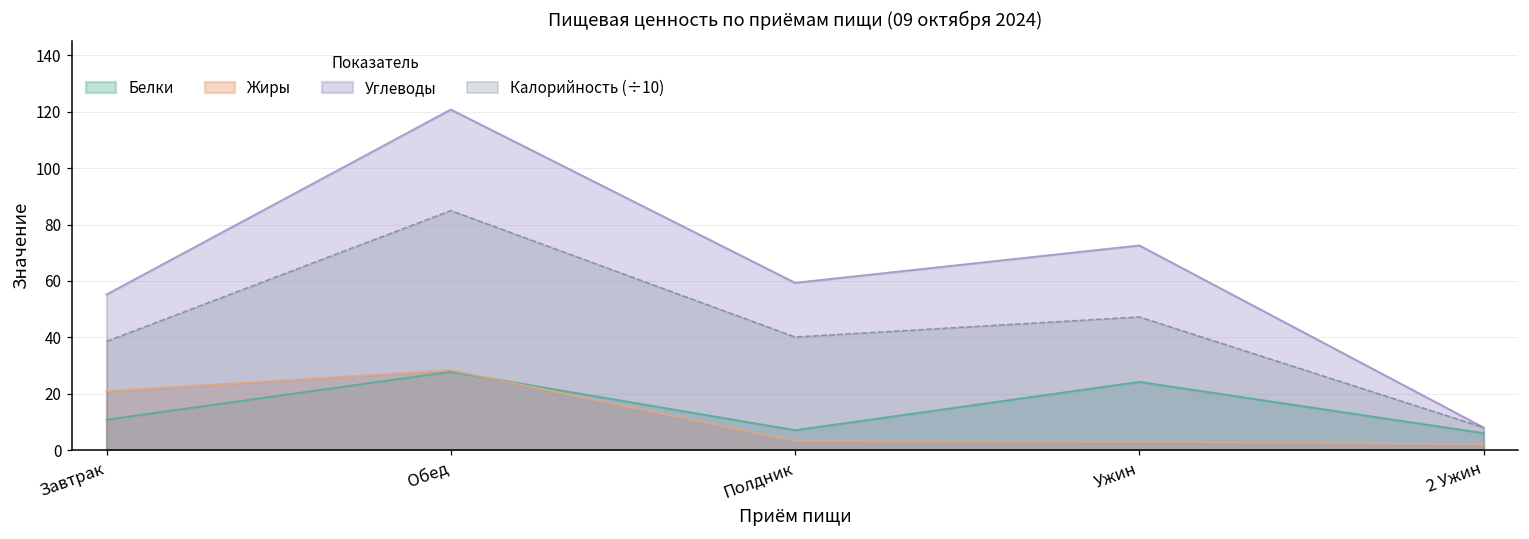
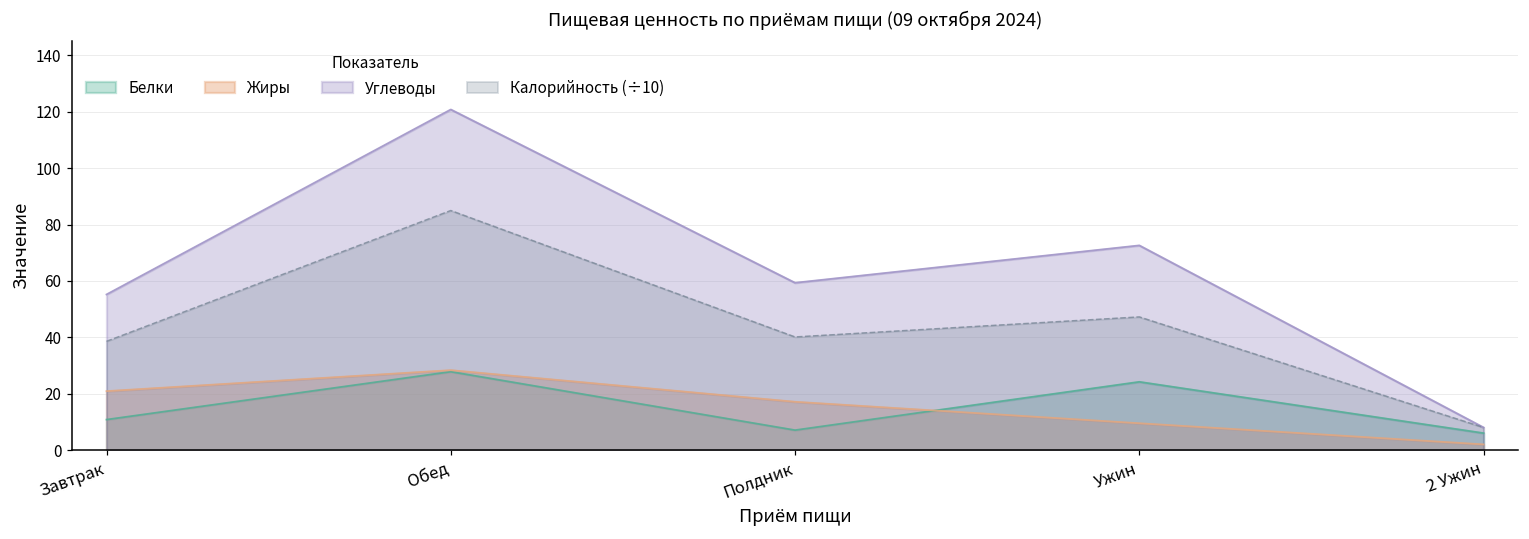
Жиры, Полдник: 3 -> 17
Жиры, Ужин: 3 -> 10
